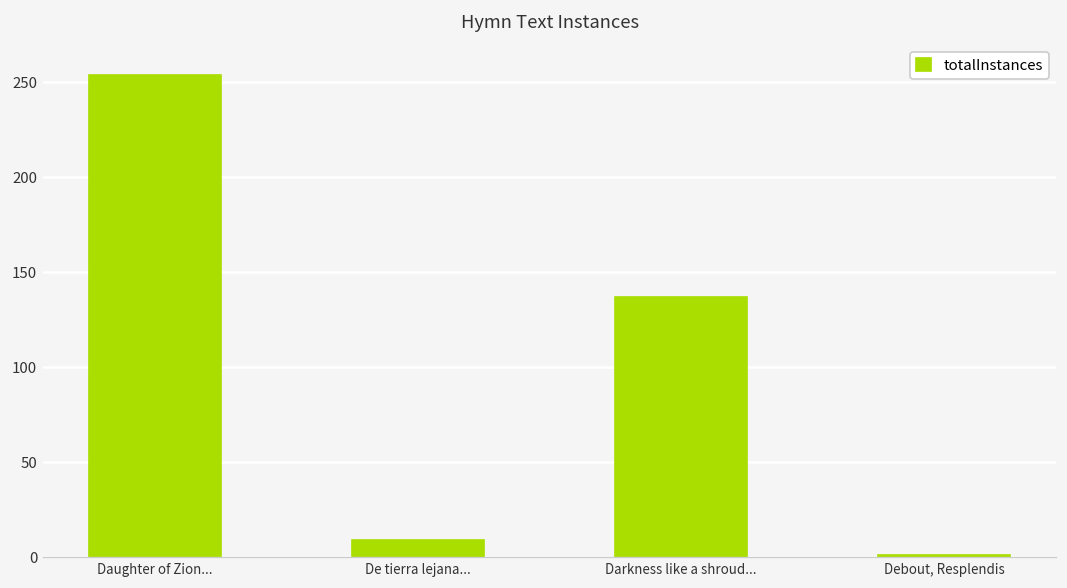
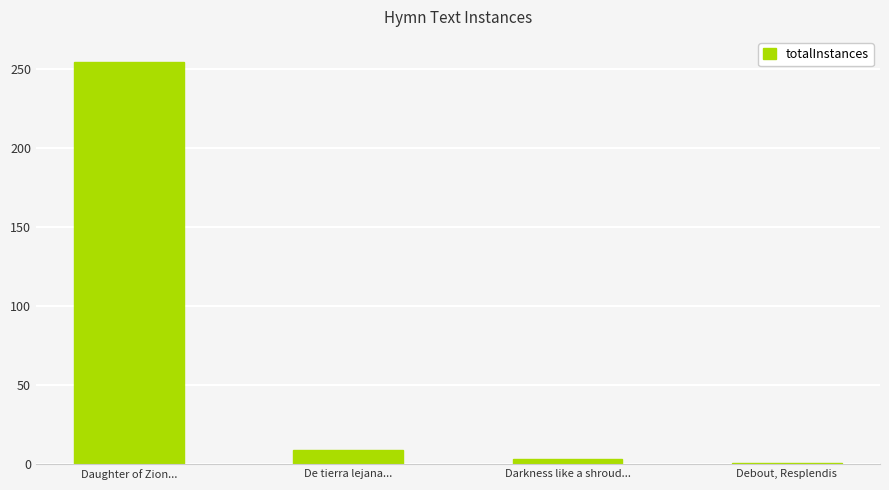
Darkness like a shroud...: 137 -> 3
